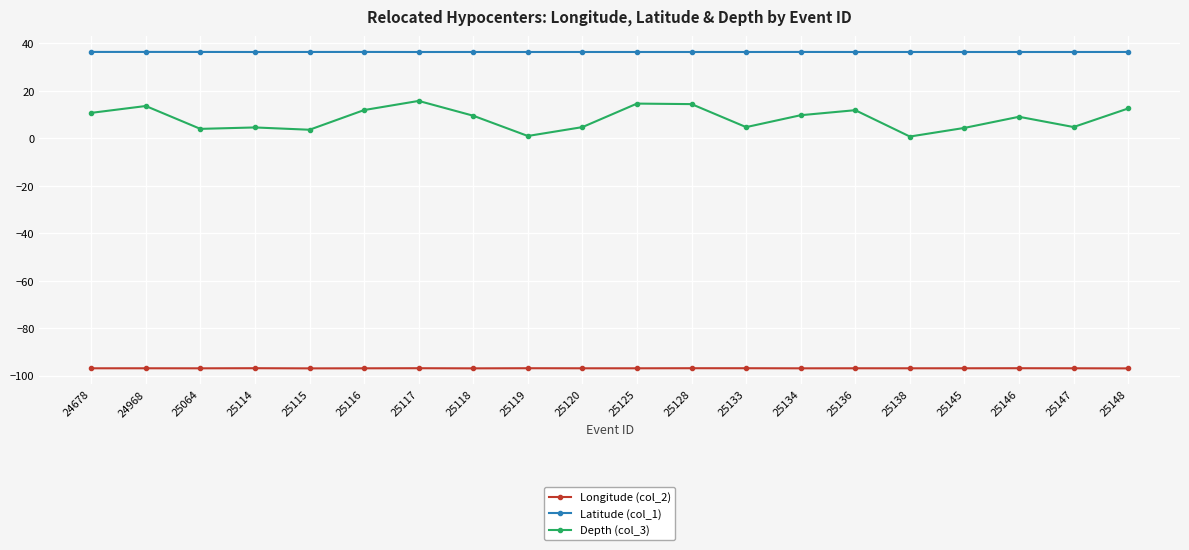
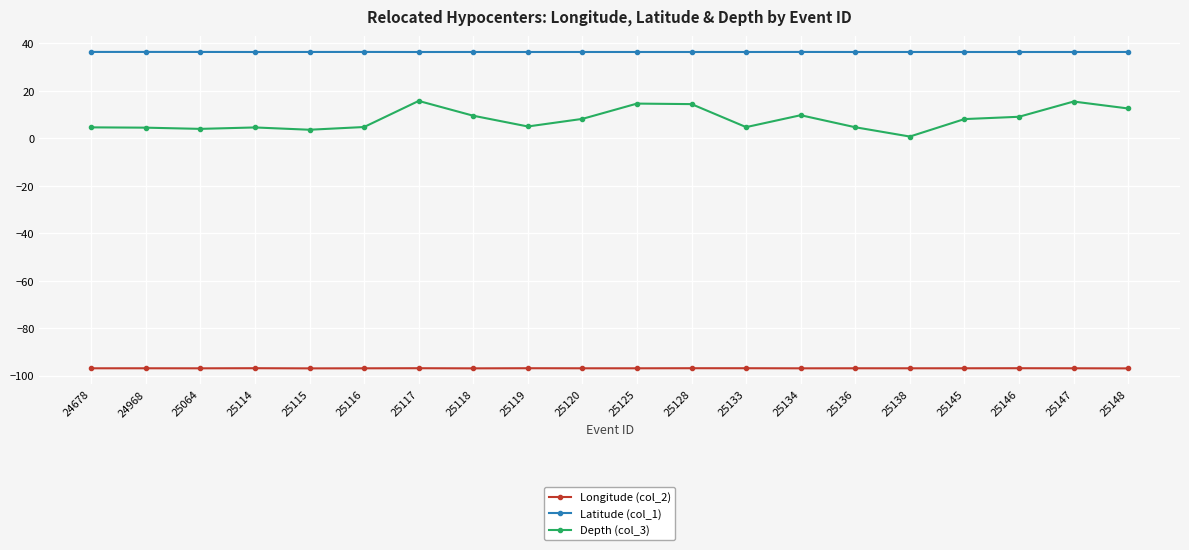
Depth (col_3), 24678: 11 -> 5
Depth (col_3), 24968: 14 -> 5
Depth (col_3), 25116: 12 -> 5
Depth (col_3), 25119: 1 -> 5
Depth (col_3), 25120: 5 -> 8
Depth (col_3), 25136: 12 -> 5
Depth (col_3), 25145: 4 -> 8
Depth (col_3), 25147: 5 -> 16
